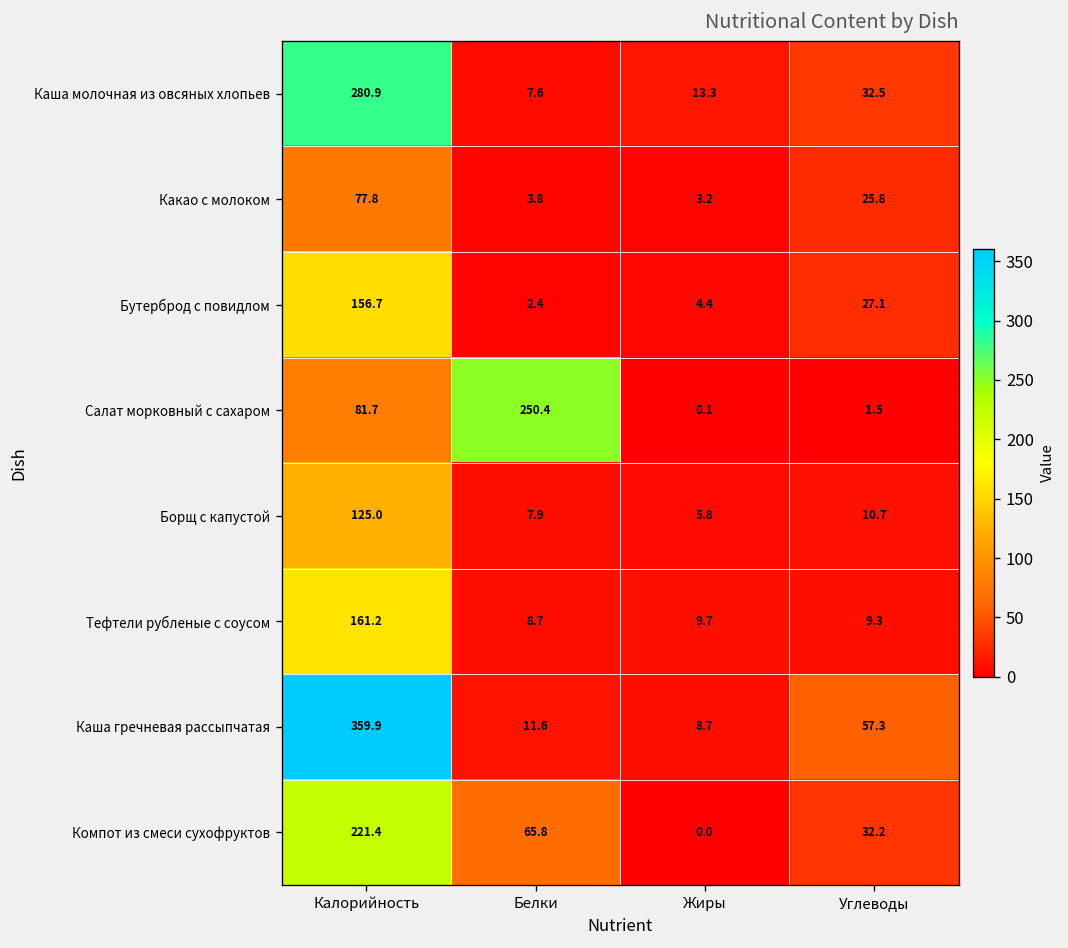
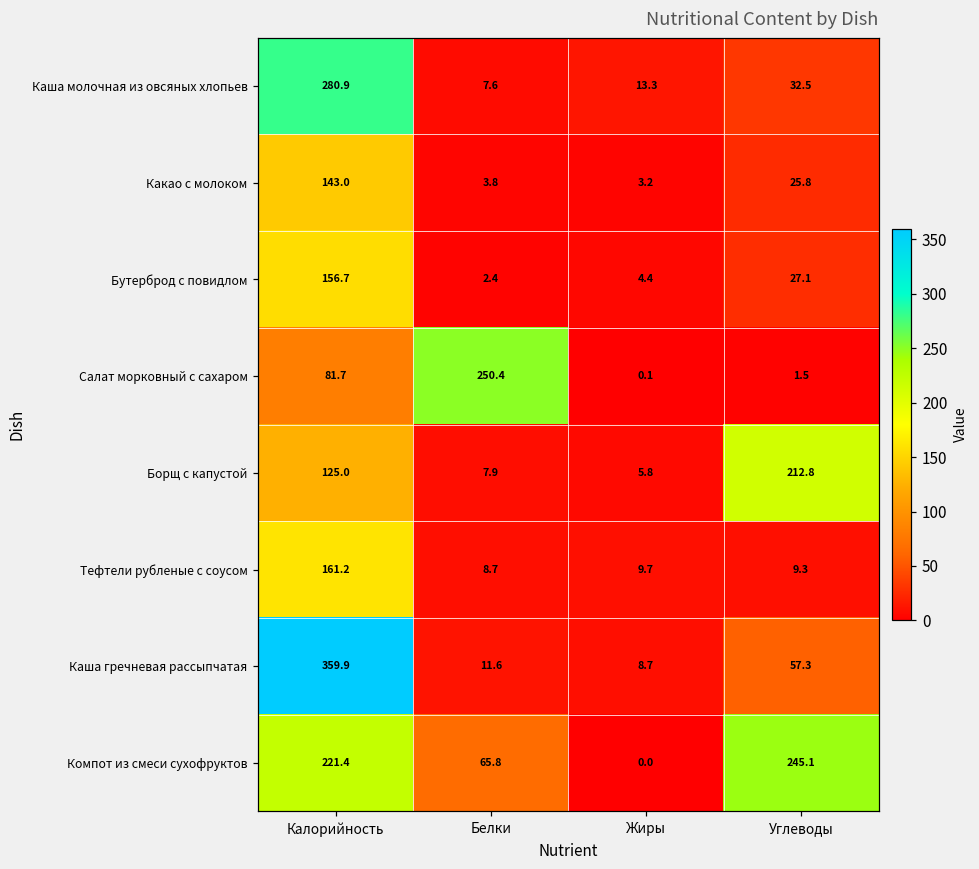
Какао с молоком, Калорийность: 77.8 -> 143.0
Борщ с капустой, Углеводы: 10.7 -> 212.8
Компот из смеси сухофруктов, Углеводы: 32.2 -> 245.1
